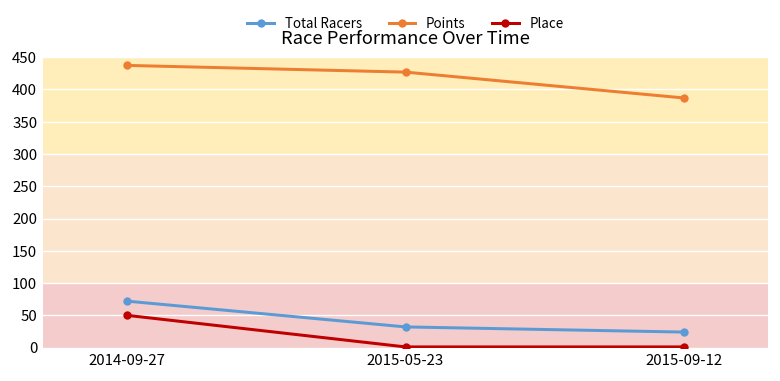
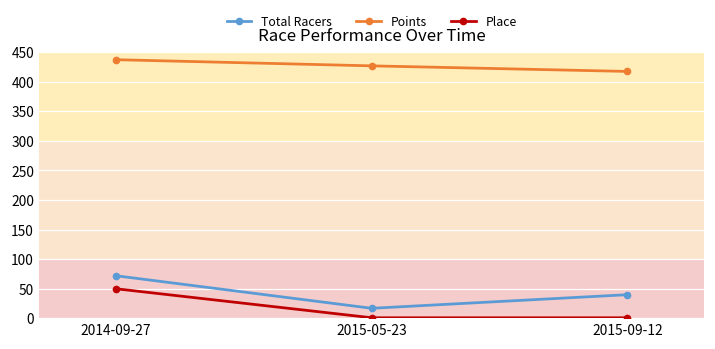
Total Racers, 2015-05-23: 30 -> 20
Total Racers, 2015-09-12: 20 -> 40
Points, 2015-09-12: 390 -> 420
